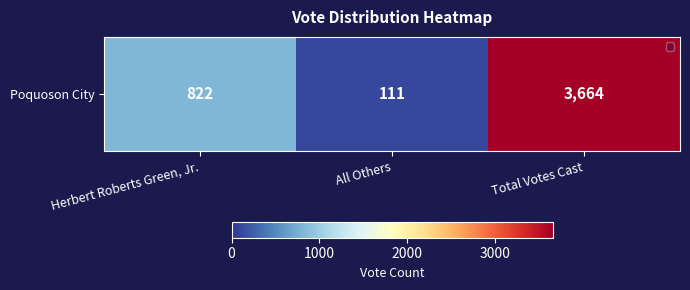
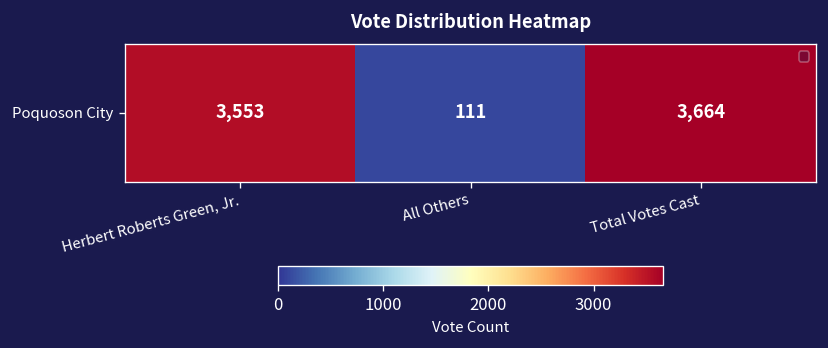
Poquoson City, Herbert Roberts Green, Jr.: 822 -> 3,553
